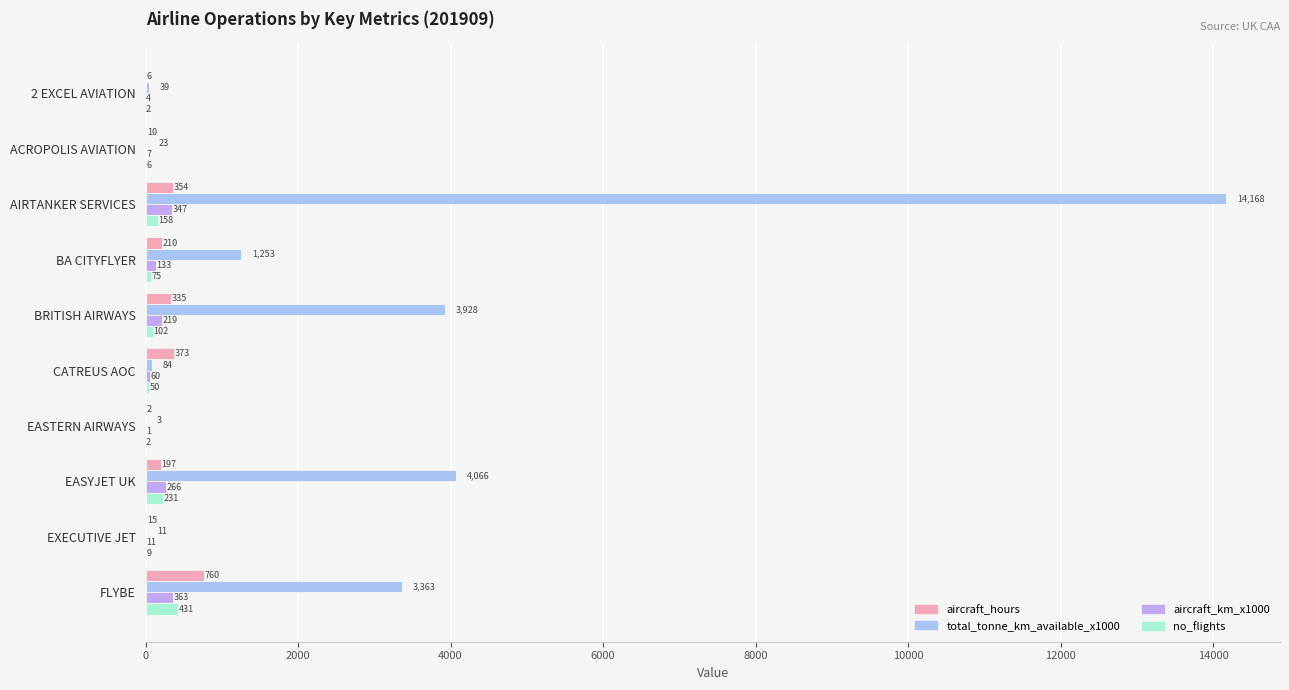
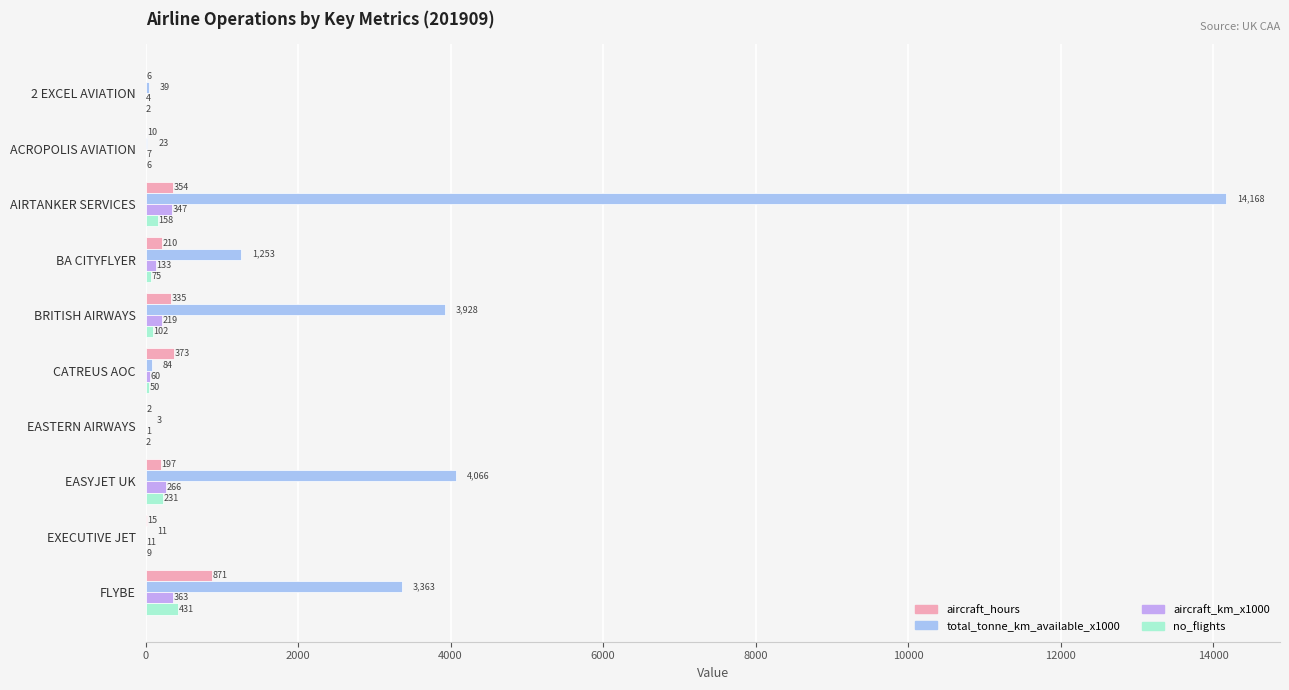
aircraft_hours, FLYBE: 760 -> 871
